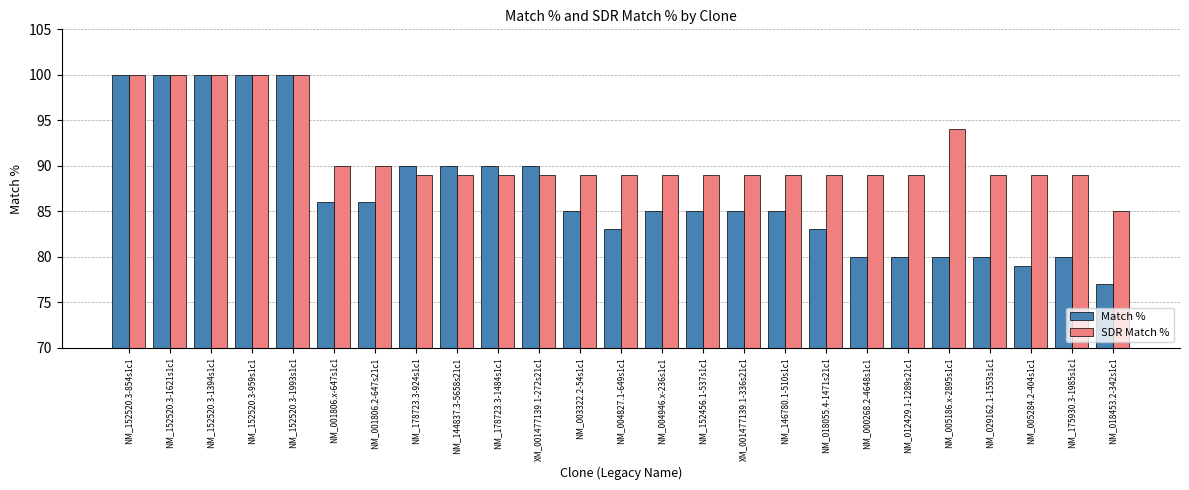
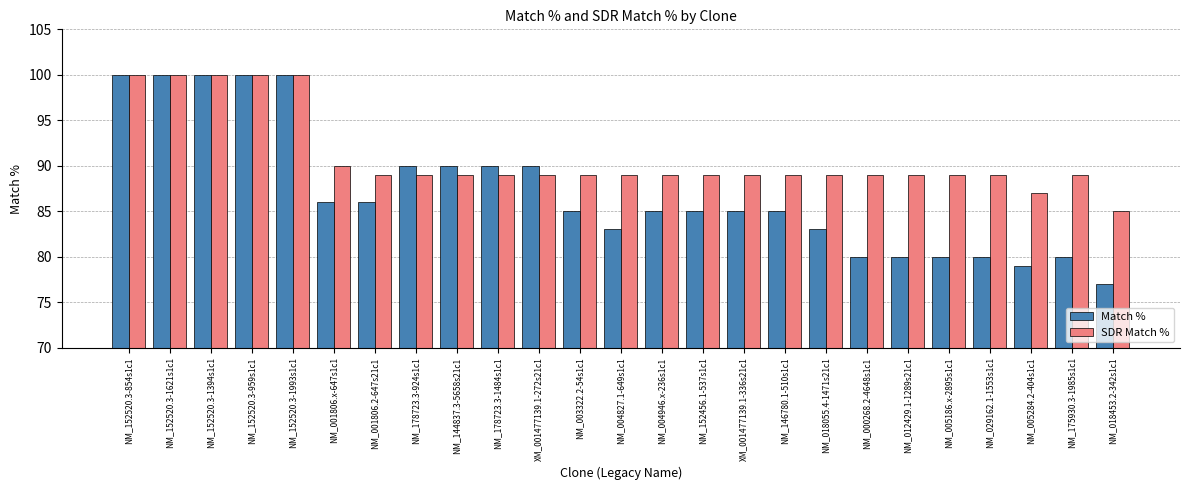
SDR Match %, NM_001806.2-647s21c1: 90 -> 89
SDR Match %, NM_005186.x-2895s1c1: 94 -> 89
SDR Match %, NM_005284.2-404s1c1: 89 -> 87
